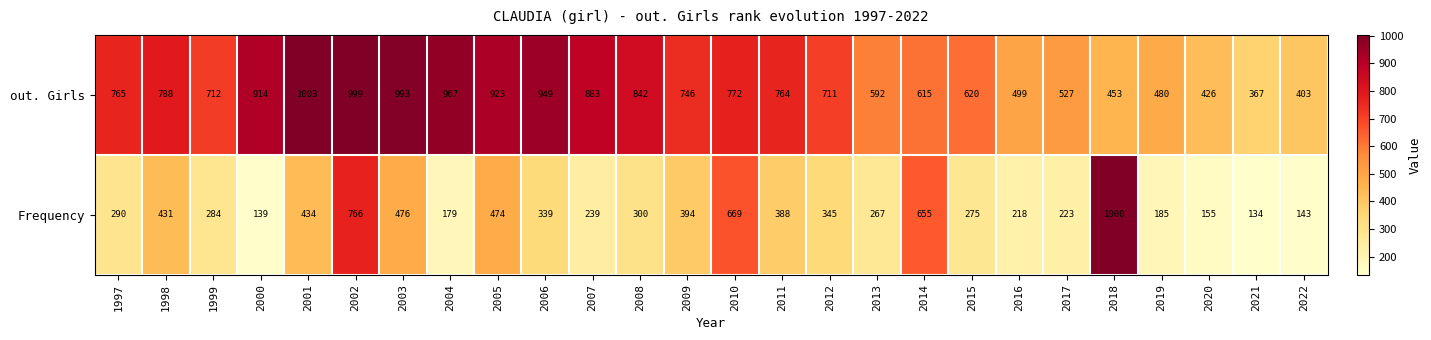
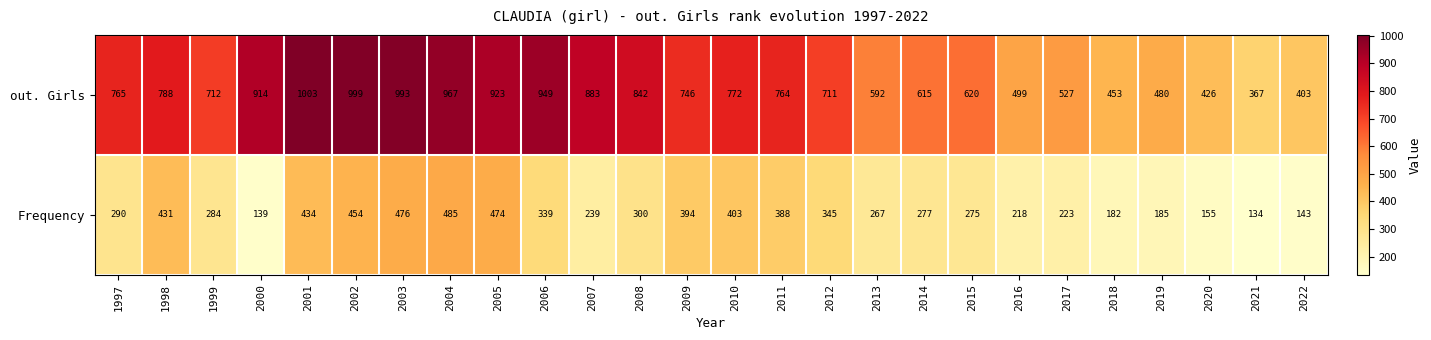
Frequency, 2002: 766 -> 454
Frequency, 2004: 179 -> 485
Frequency, 2010: 669 -> 403
Frequency, 2014: 655 -> 277
Frequency, 2018: 1000 -> 182
